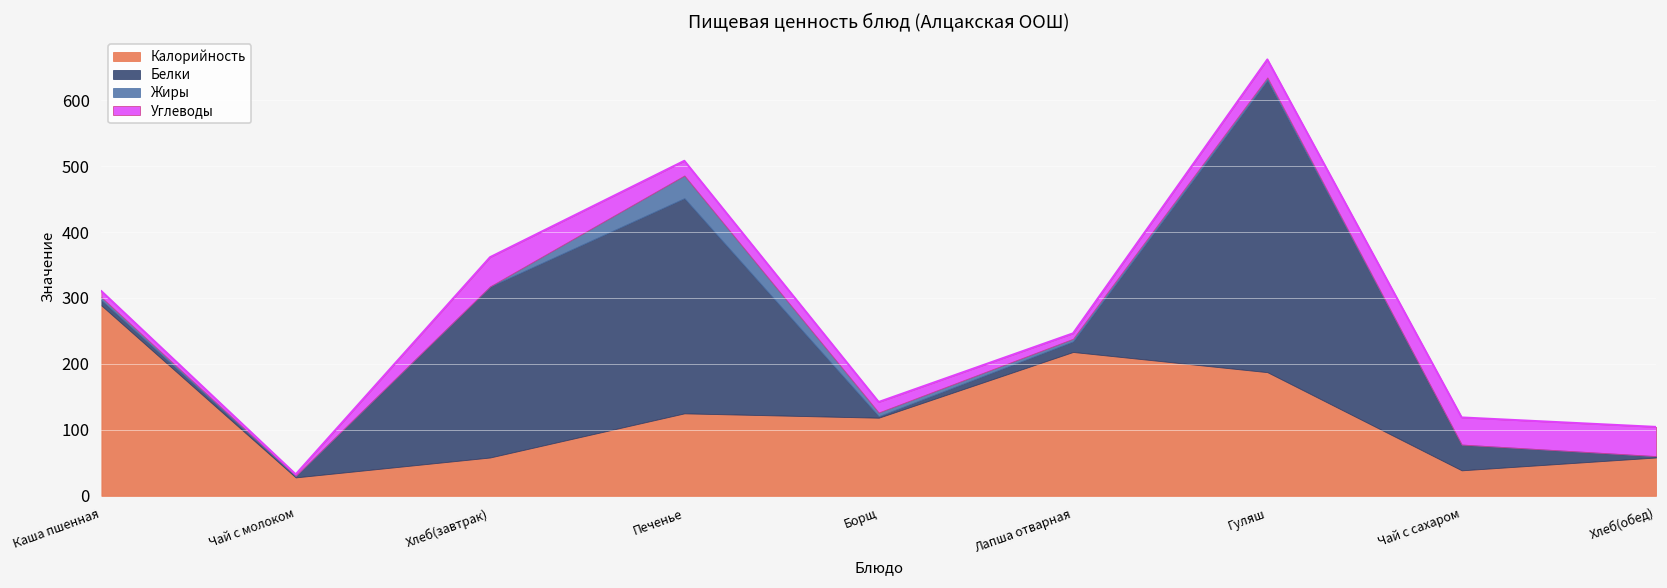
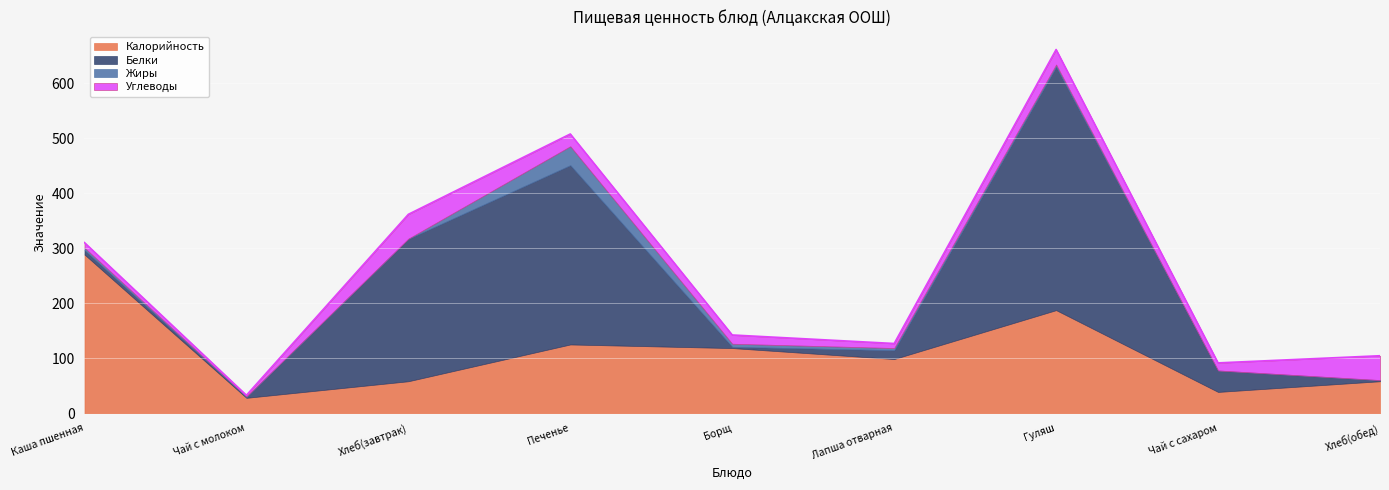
Калорийность, Лапша отварная: 220 -> 100
Углеводы, Чай с сахаром: 40 -> 10
